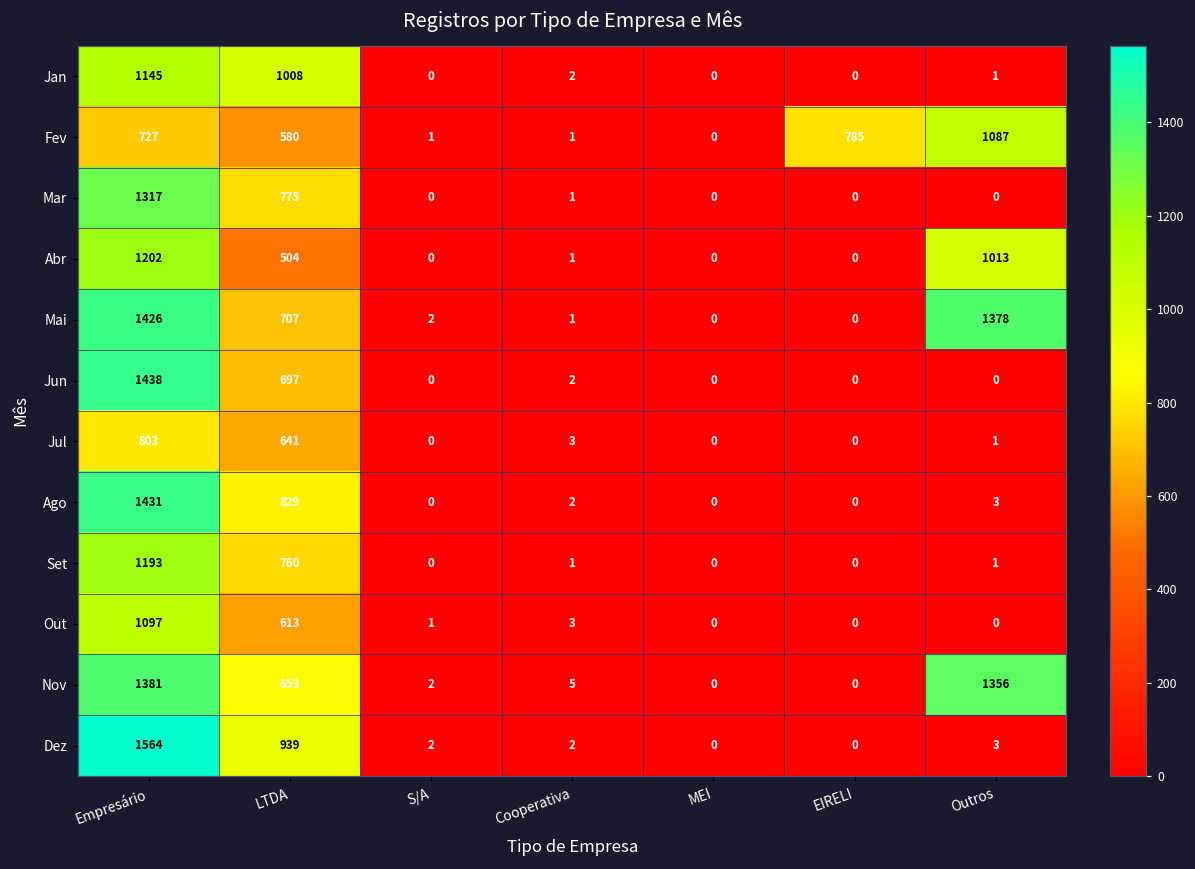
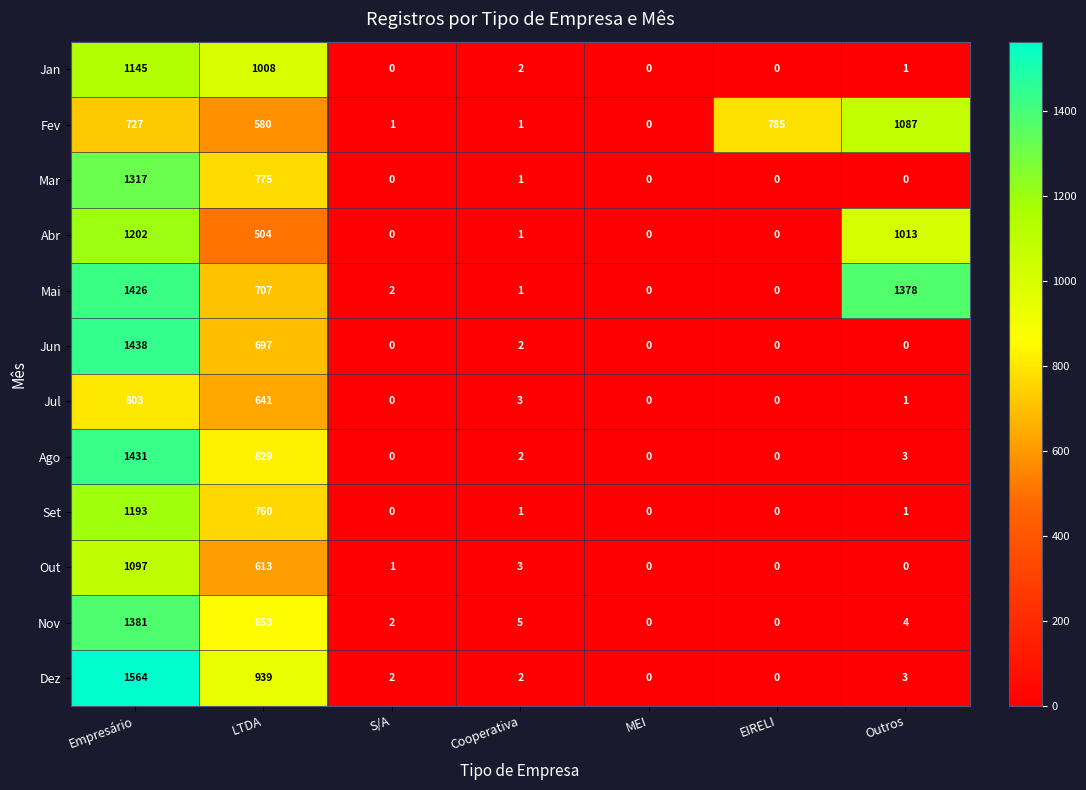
Nov, Outros: 1356 -> 4
